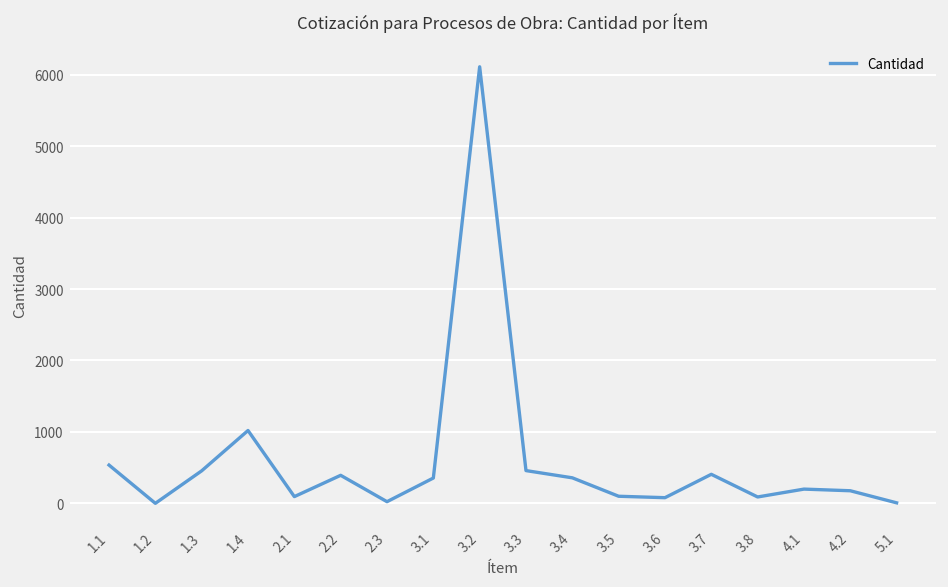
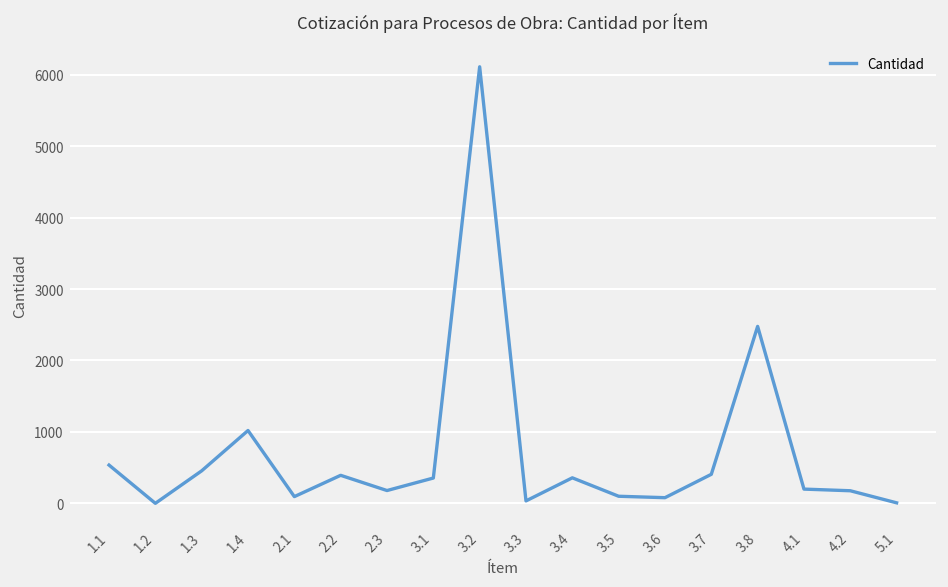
2.3: 0 -> 200
3.3: 500 -> 0
3.8: 100 -> 2500
